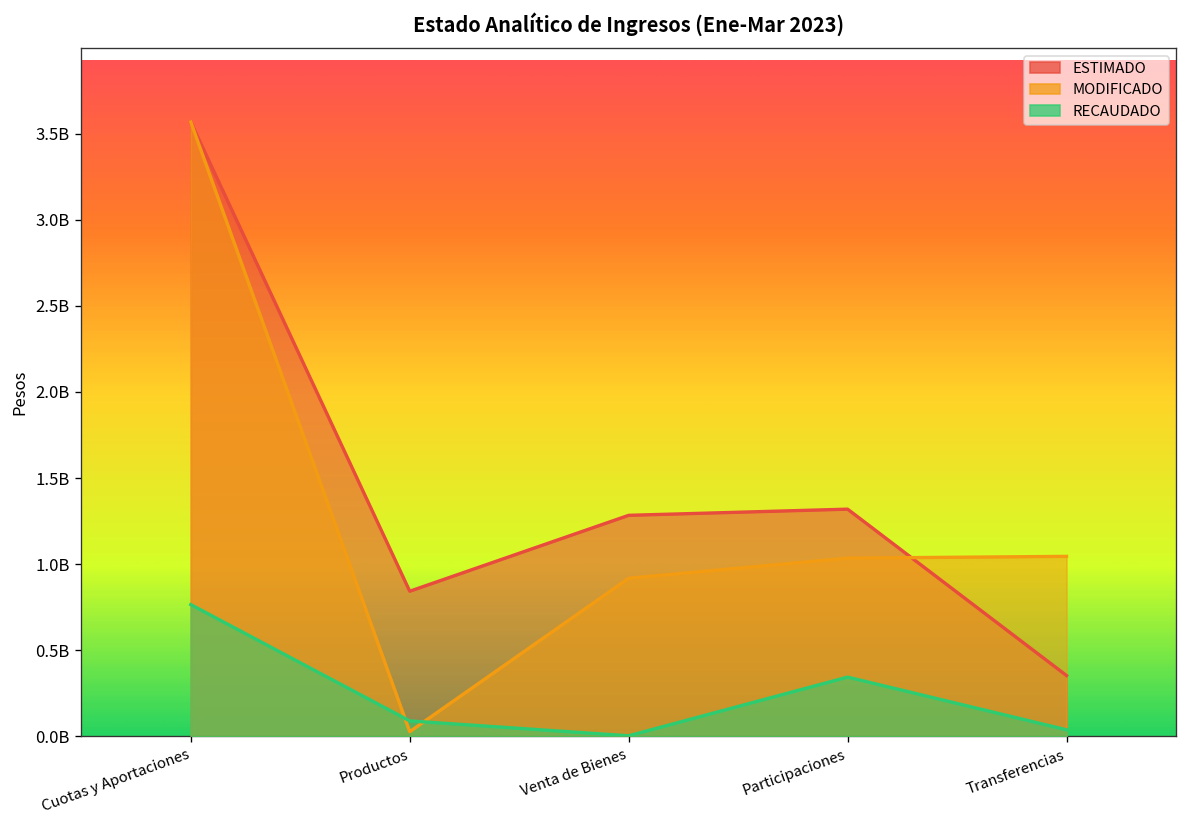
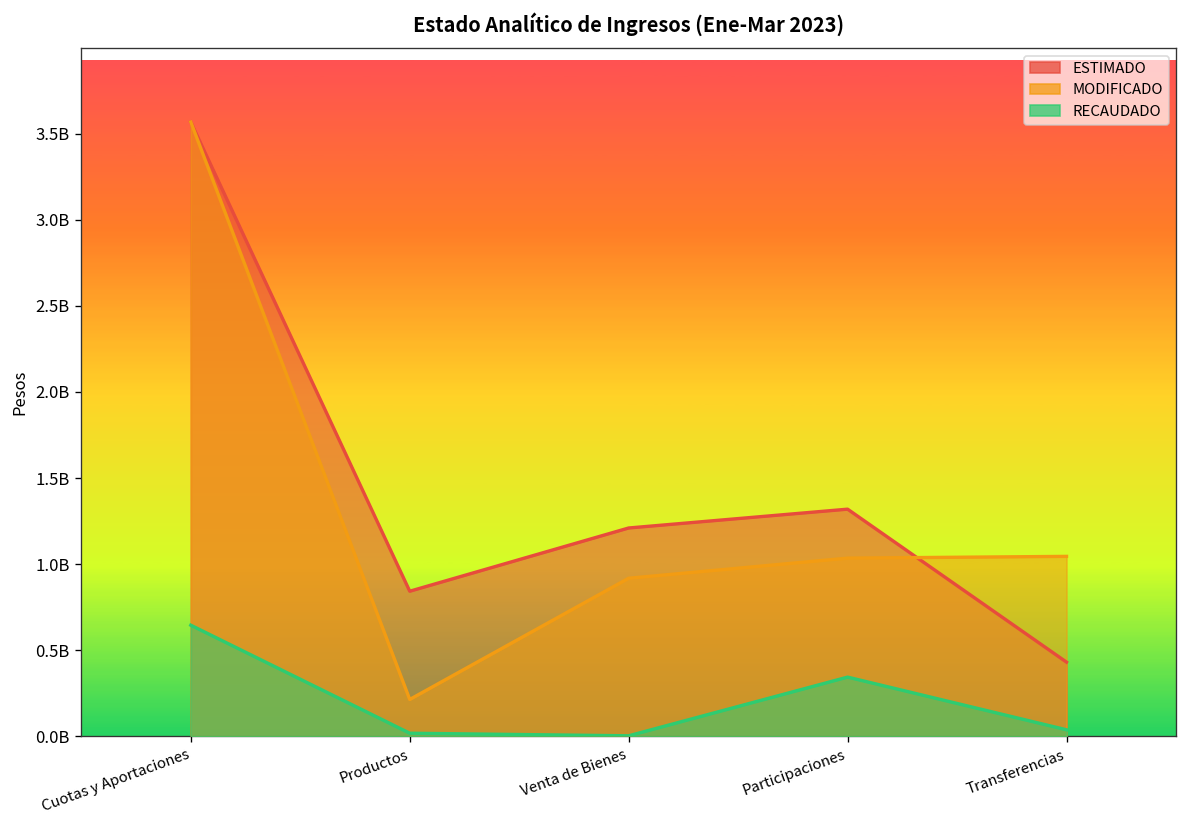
RECAUDADO, Cuotas y Aportaciones: 770000000 -> 650000000
MODIFICADO, Productos: 30000000 -> 210000000
RECAUDADO, Productos: 90000000 -> 20000000
ESTIMADO, Venta de Bienes: 1280000000 -> 1210000000
ESTIMADO, Transferencias: 350000000 -> 430000000
